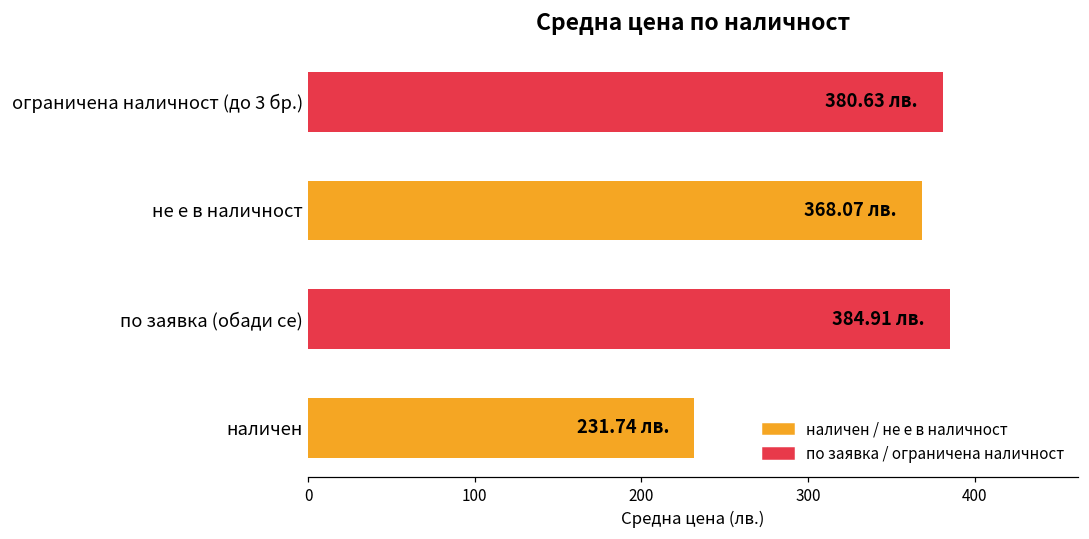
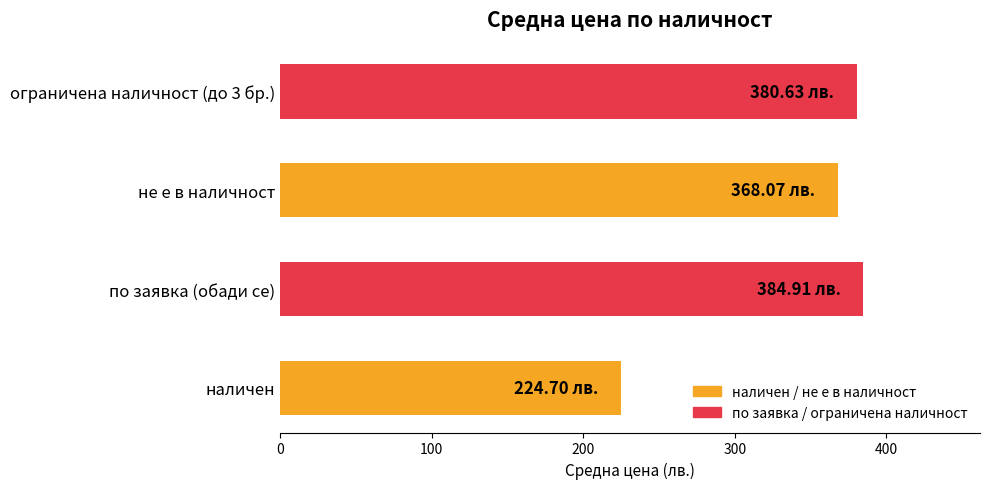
наличен: 231.74 -> 224.70
